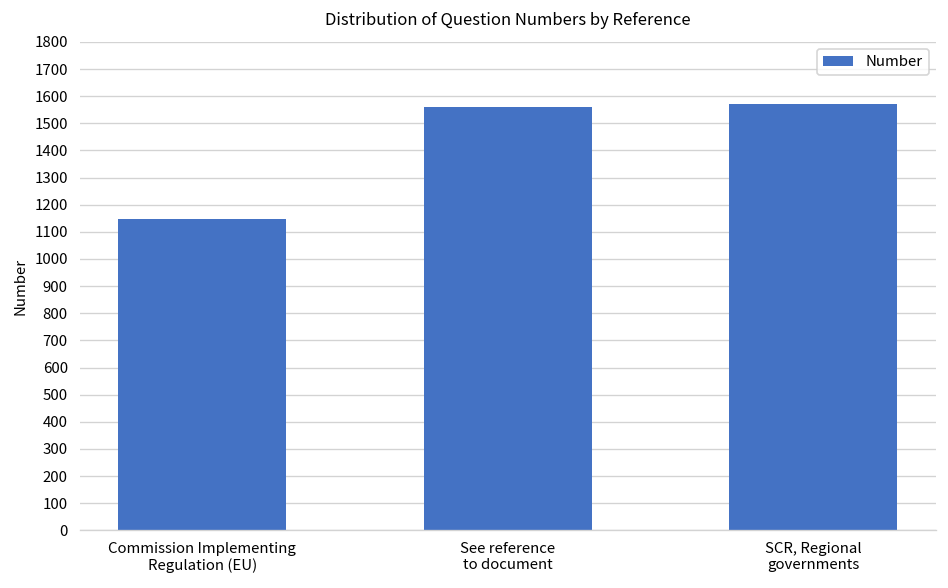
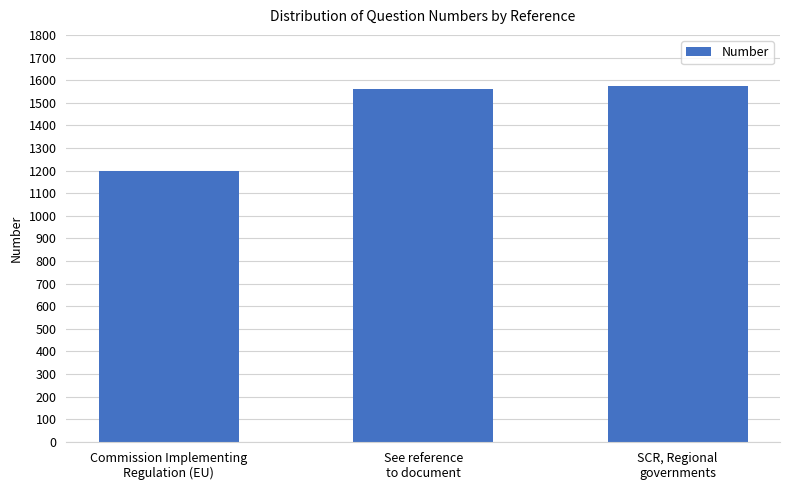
Commission Implementing Regulation (EU): 1150 -> 1200
